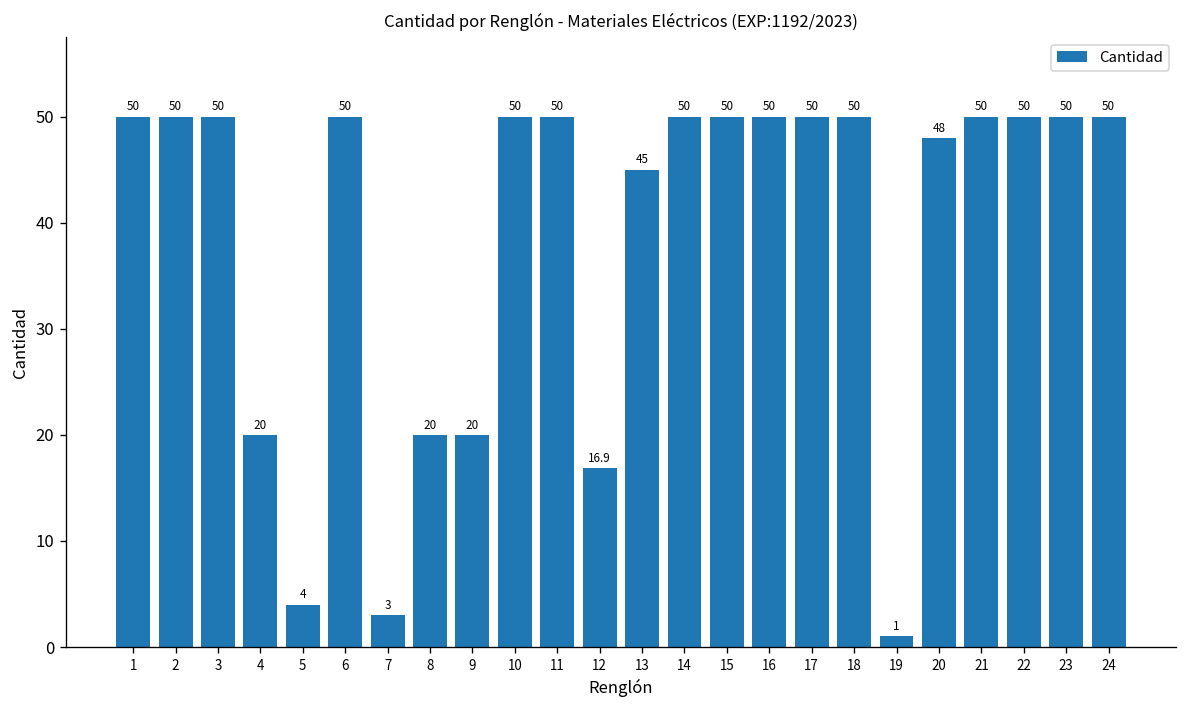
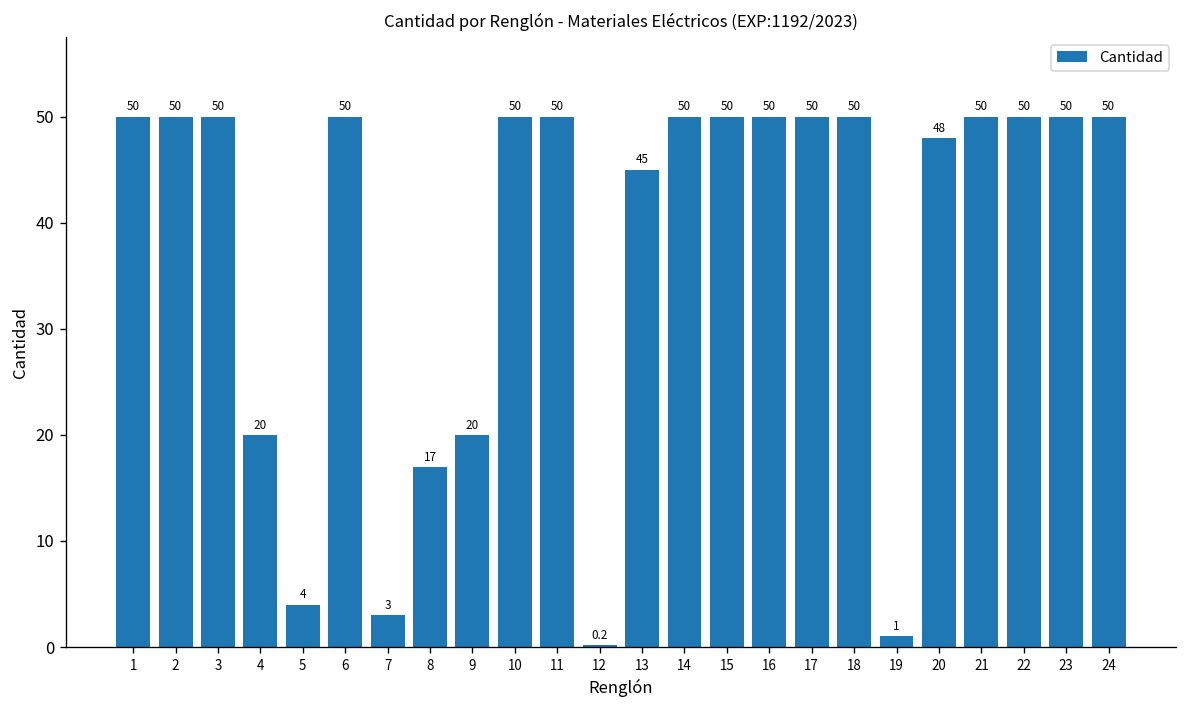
8: 20 -> 17
12: 16.9 -> 0.2
